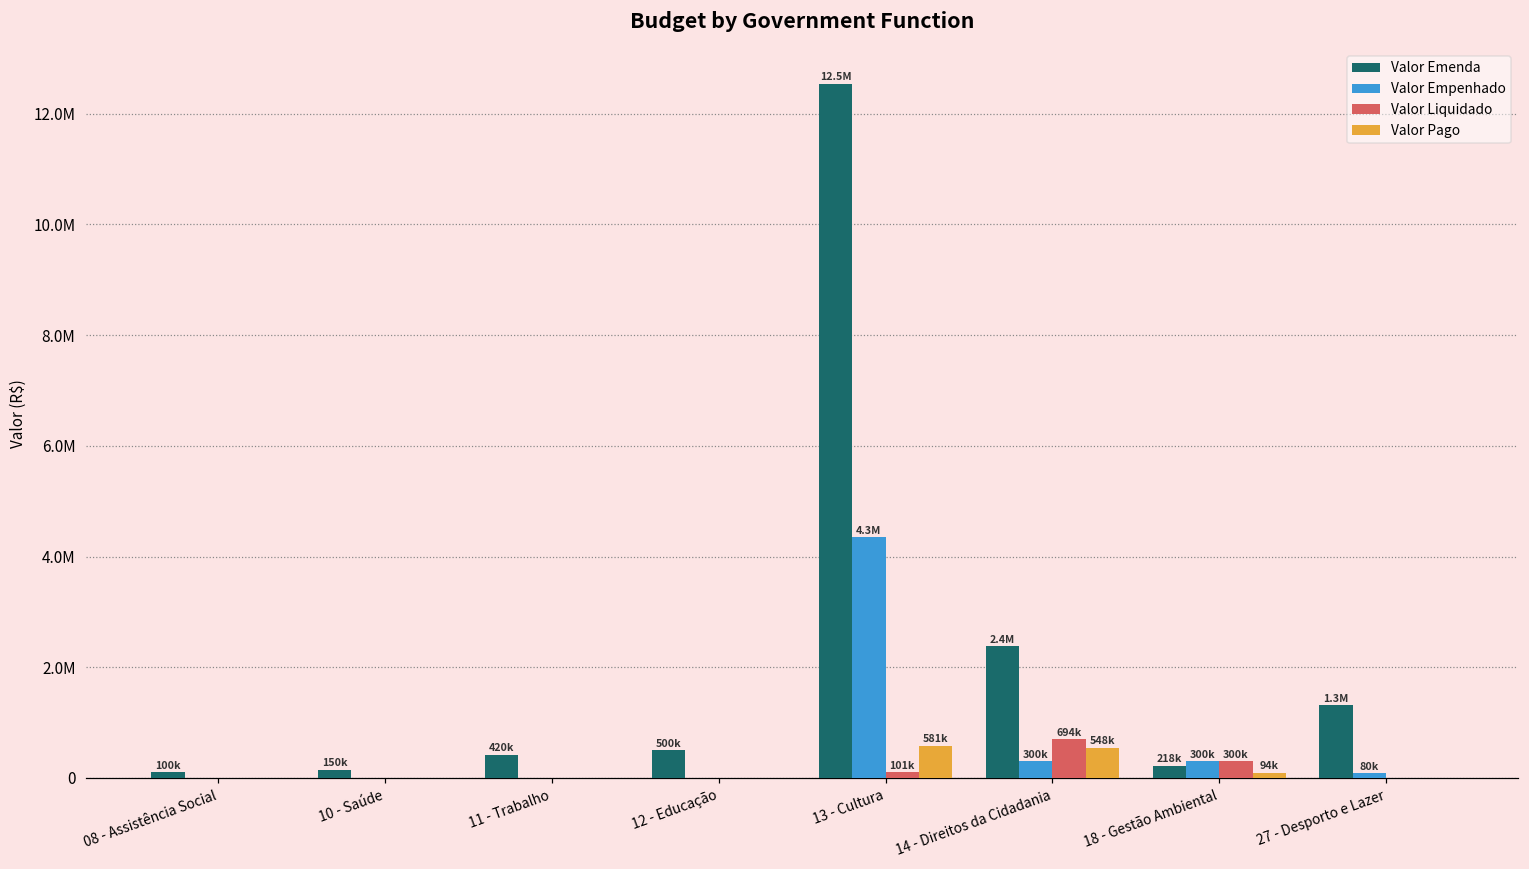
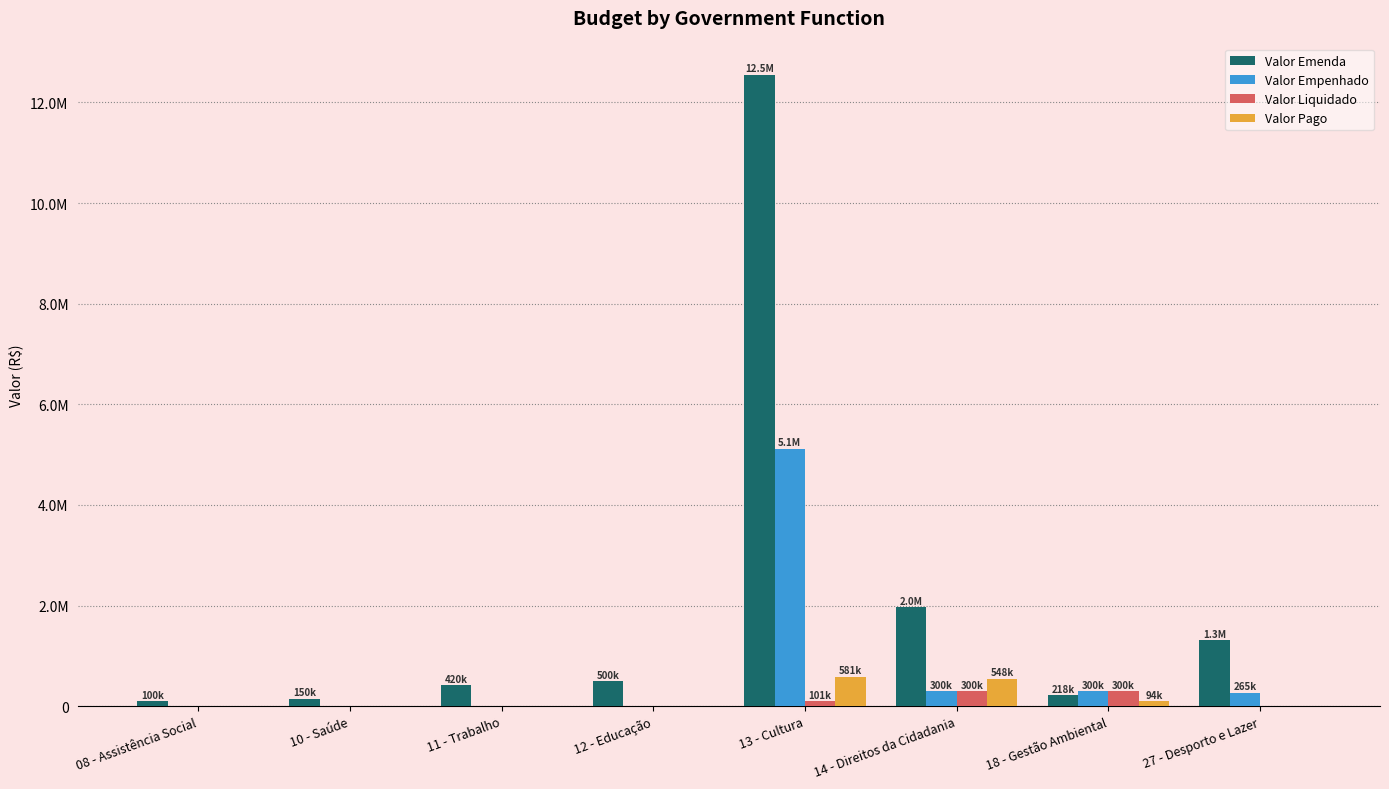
Valor Empenhado, 13 - Cultura: 4.3M -> 5.1M
Valor Emenda, 14 - Direitos da Cidadania: 2.4M -> 2.0M
Valor Liquidado, 14 - Direitos da Cidadania: 694k -> 300k
Valor Empenhado, 27 - Desporto e Lazer: 80k -> 265k
